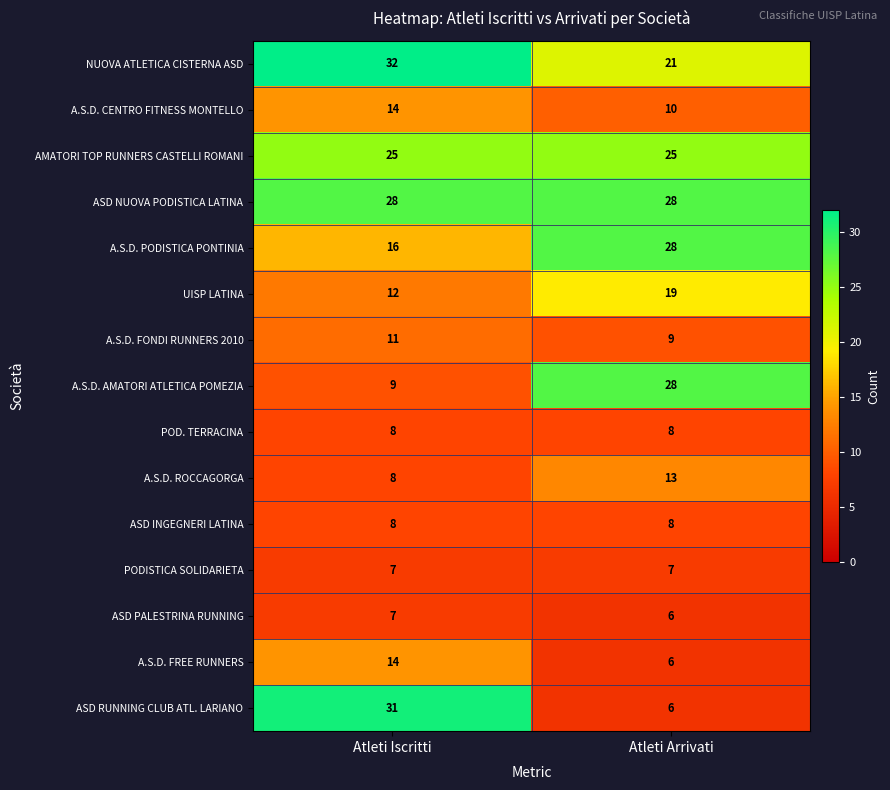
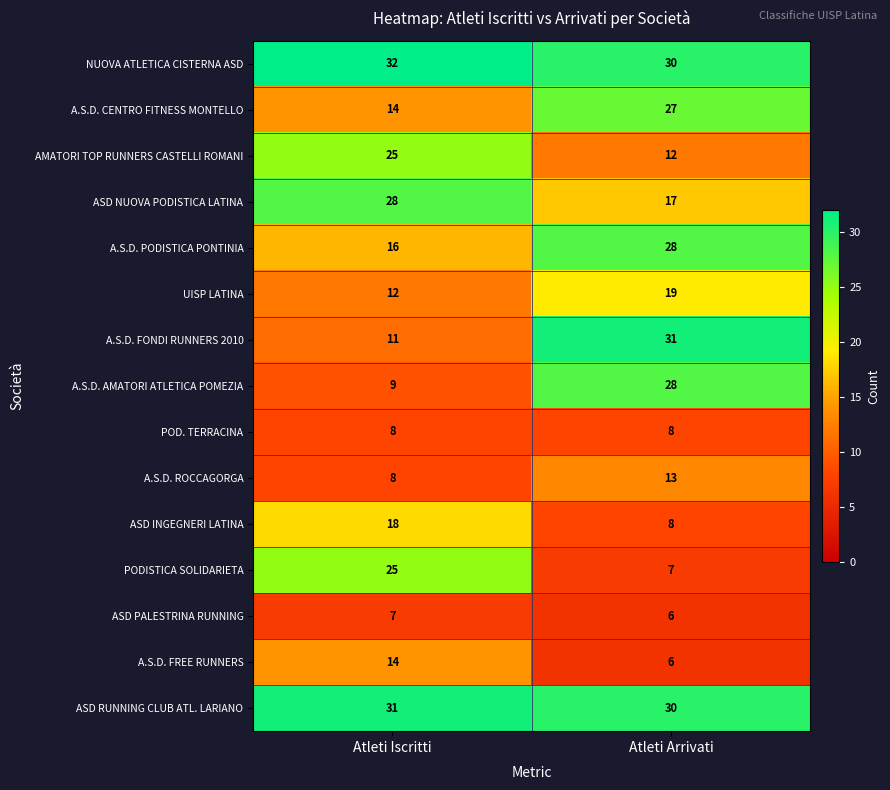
NUOVA ATLETICA CISTERNA ASD, Atleti Arrivati: 21 -> 30
A.S.D. CENTRO FITNESS MONTELLO, Atleti Arrivati: 10 -> 27
AMATORI TOP RUNNERS CASTELLI ROMANI, Atleti Arrivati: 25 -> 12
ASD NUOVA PODISTICA LATINA, Atleti Arrivati: 28 -> 17
A.S.D. FONDI RUNNERS 2010, Atleti Arrivati: 9 -> 31
ASD INGEGNERI LATINA, Atleti Iscritti: 8 -> 18
PODISTICA SOLIDARIETA, Atleti Iscritti: 7 -> 25
ASD RUNNING CLUB ATL. LARIANO, Atleti Arrivati: 6 -> 30
